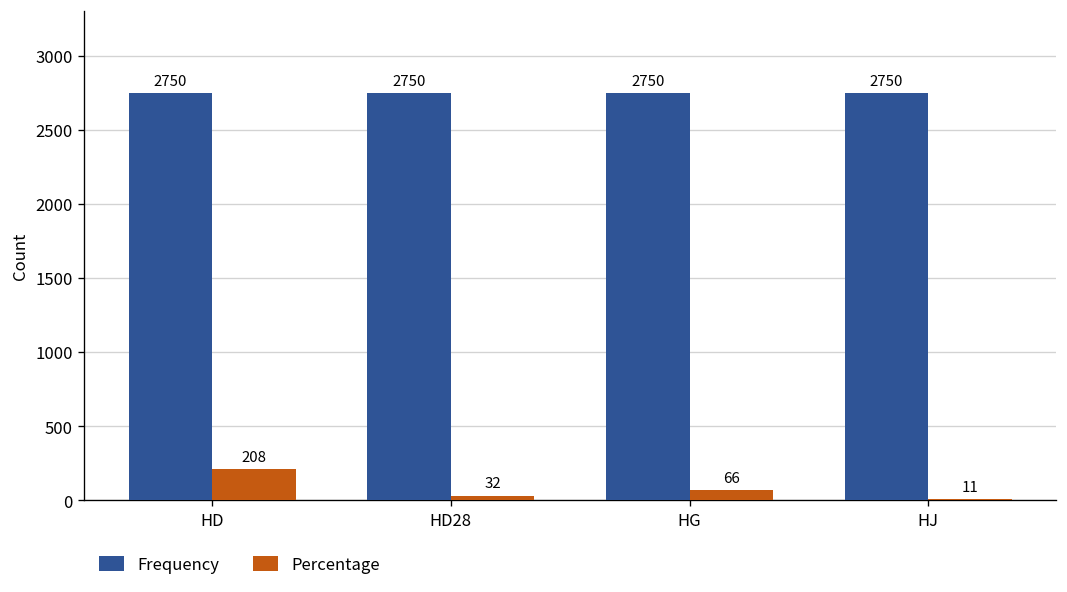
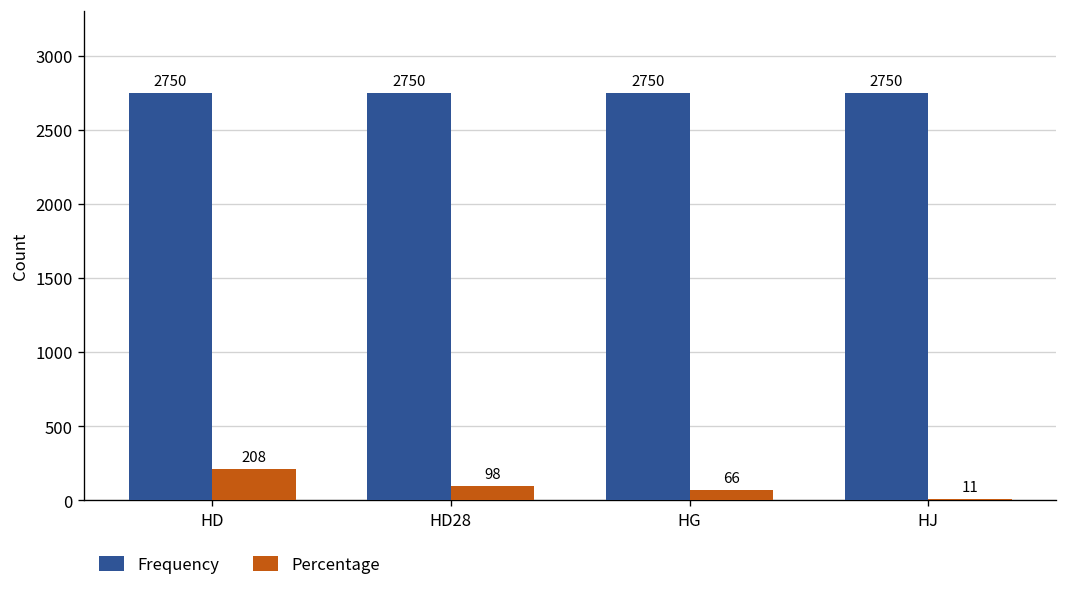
Percentage, HD28: 32 -> 98
